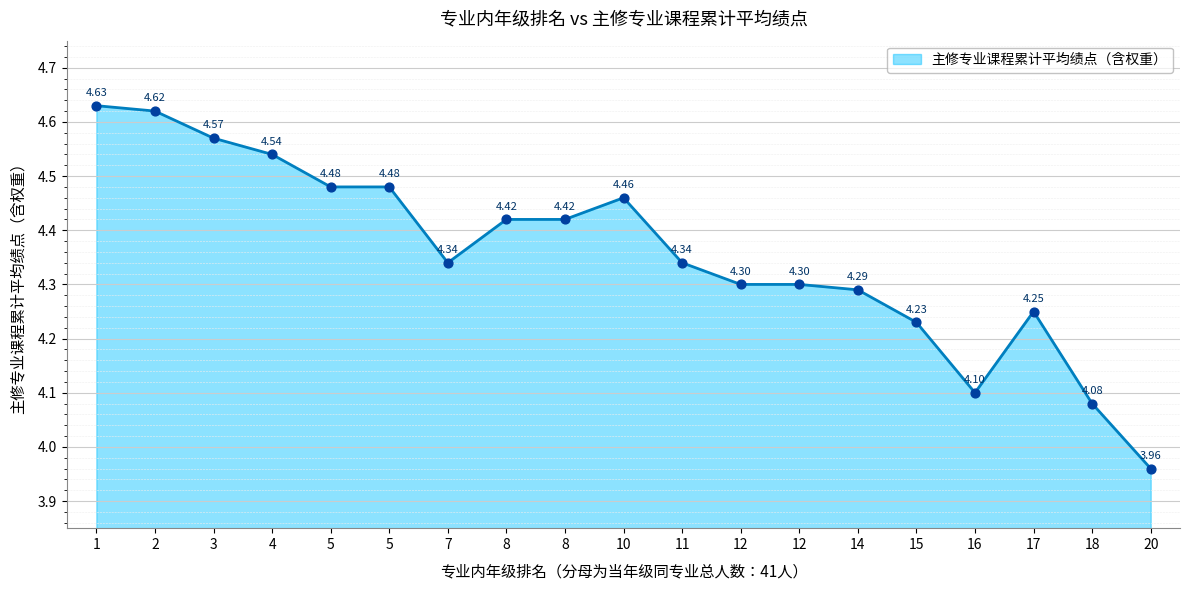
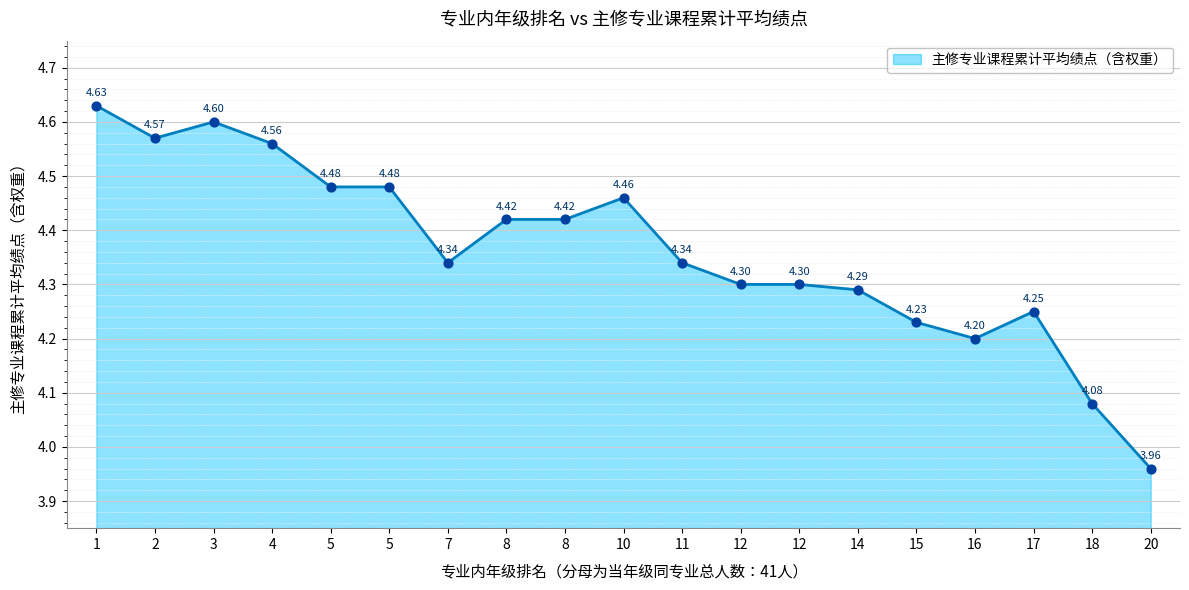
2: 4.62 -> 4.57
3: 4.57 -> 4.60
4: 4.54 -> 4.56
16: 4.10 -> 4.20
